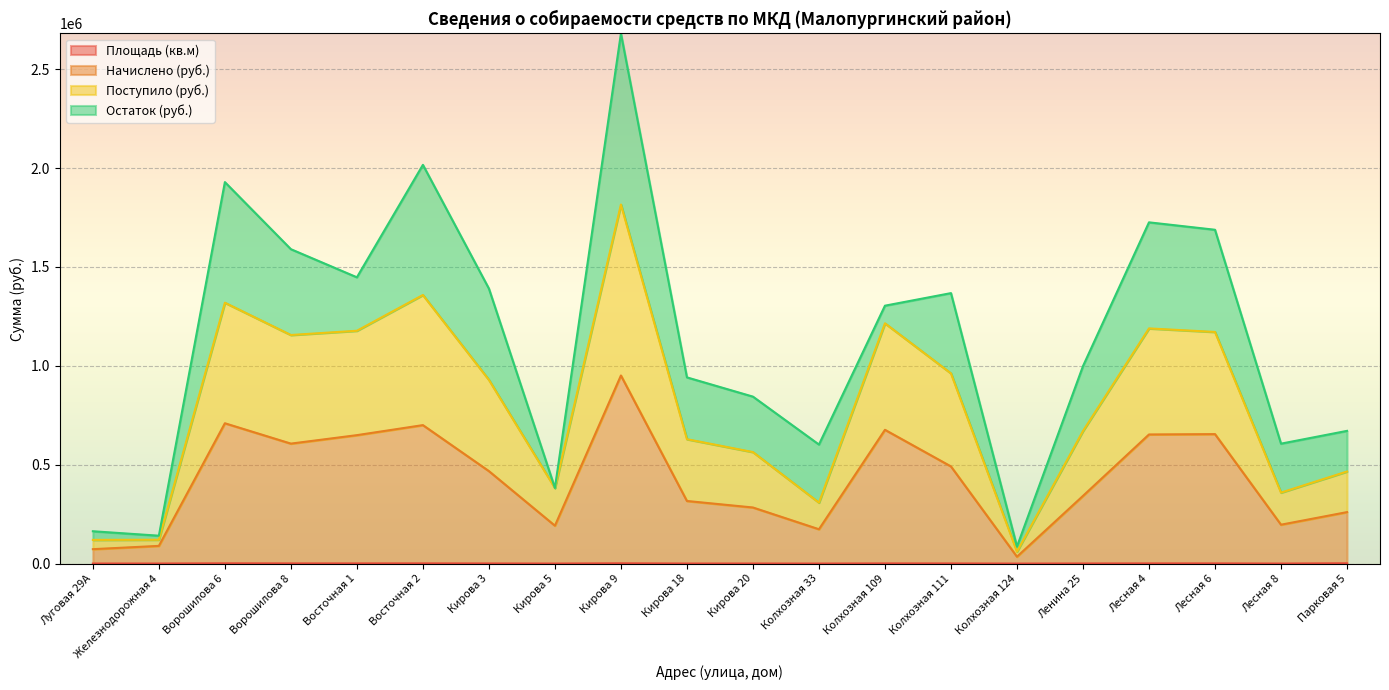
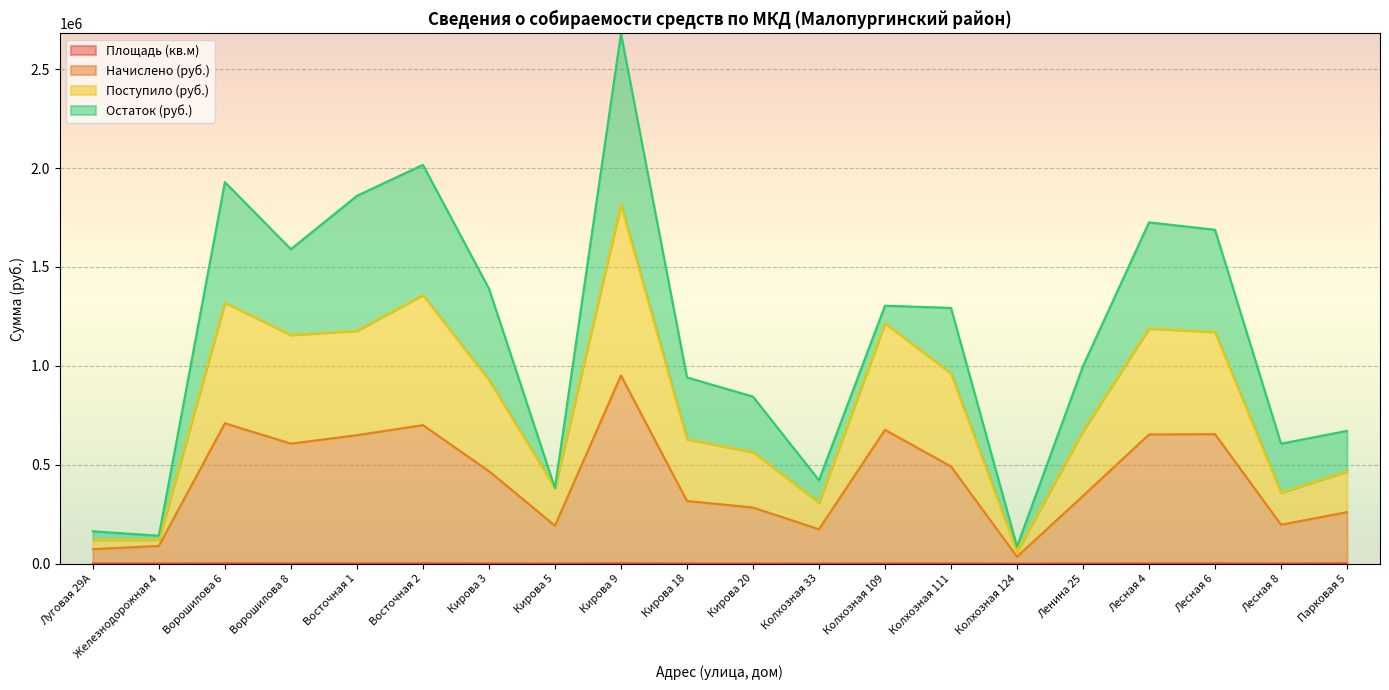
Остаток (руб.), Восточная 1: 270000 -> 680000
Остаток (руб.), Колхозная 33: 290000 -> 110000
Остаток (руб.), Колхозная 111: 410000 -> 330000
